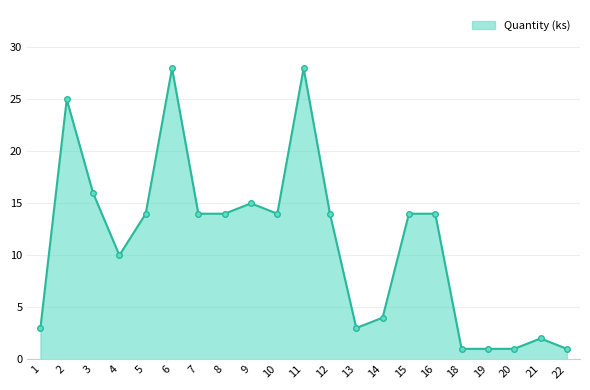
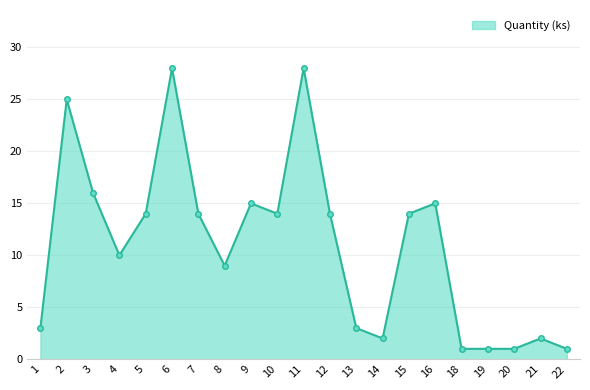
8: 14 -> 9
14: 4 -> 2
16: 14 -> 15
